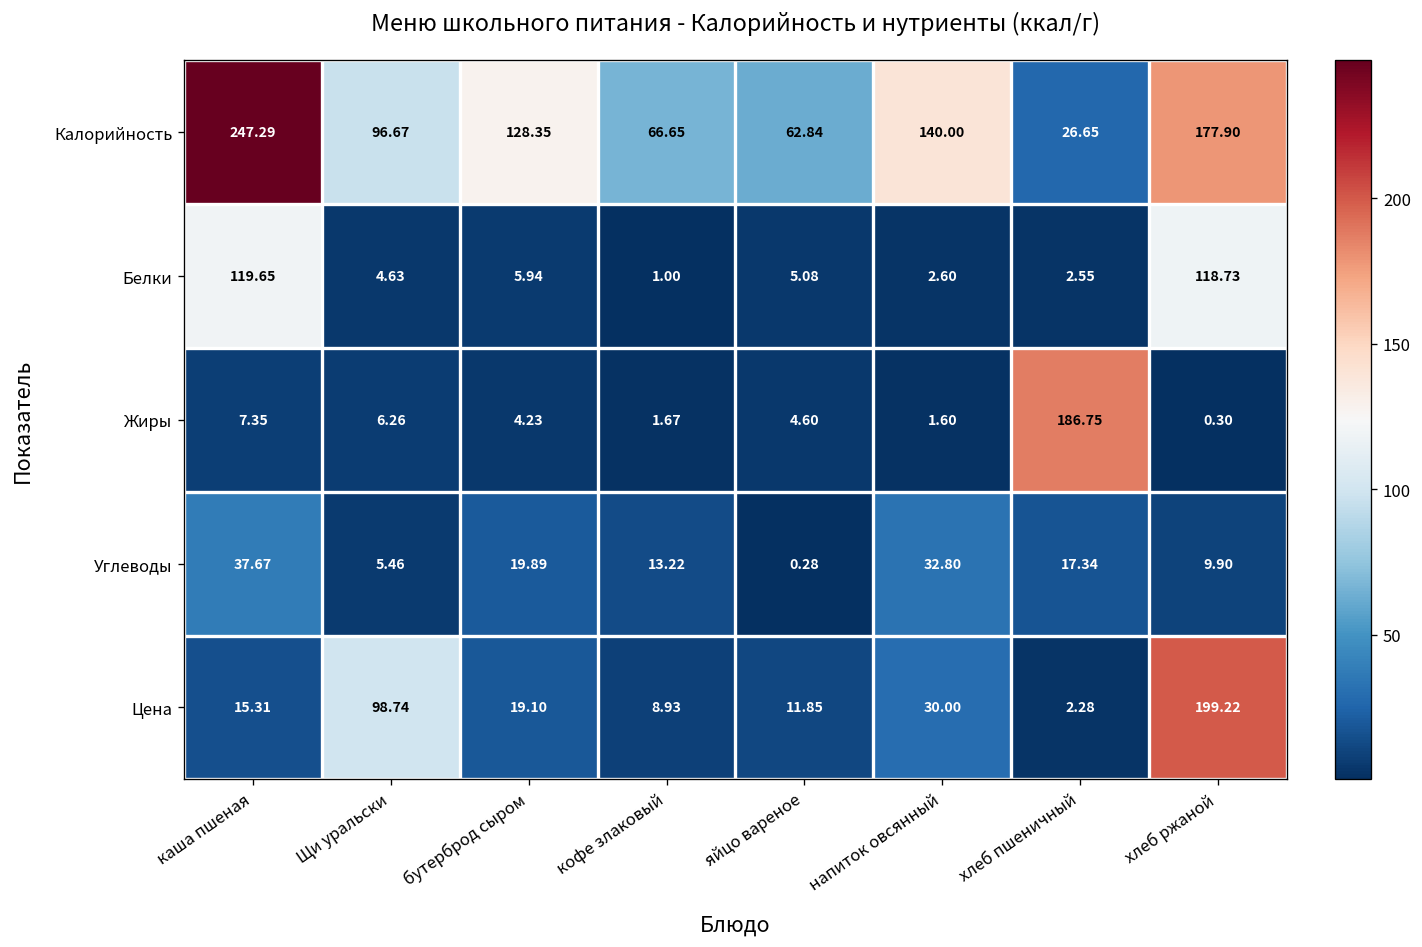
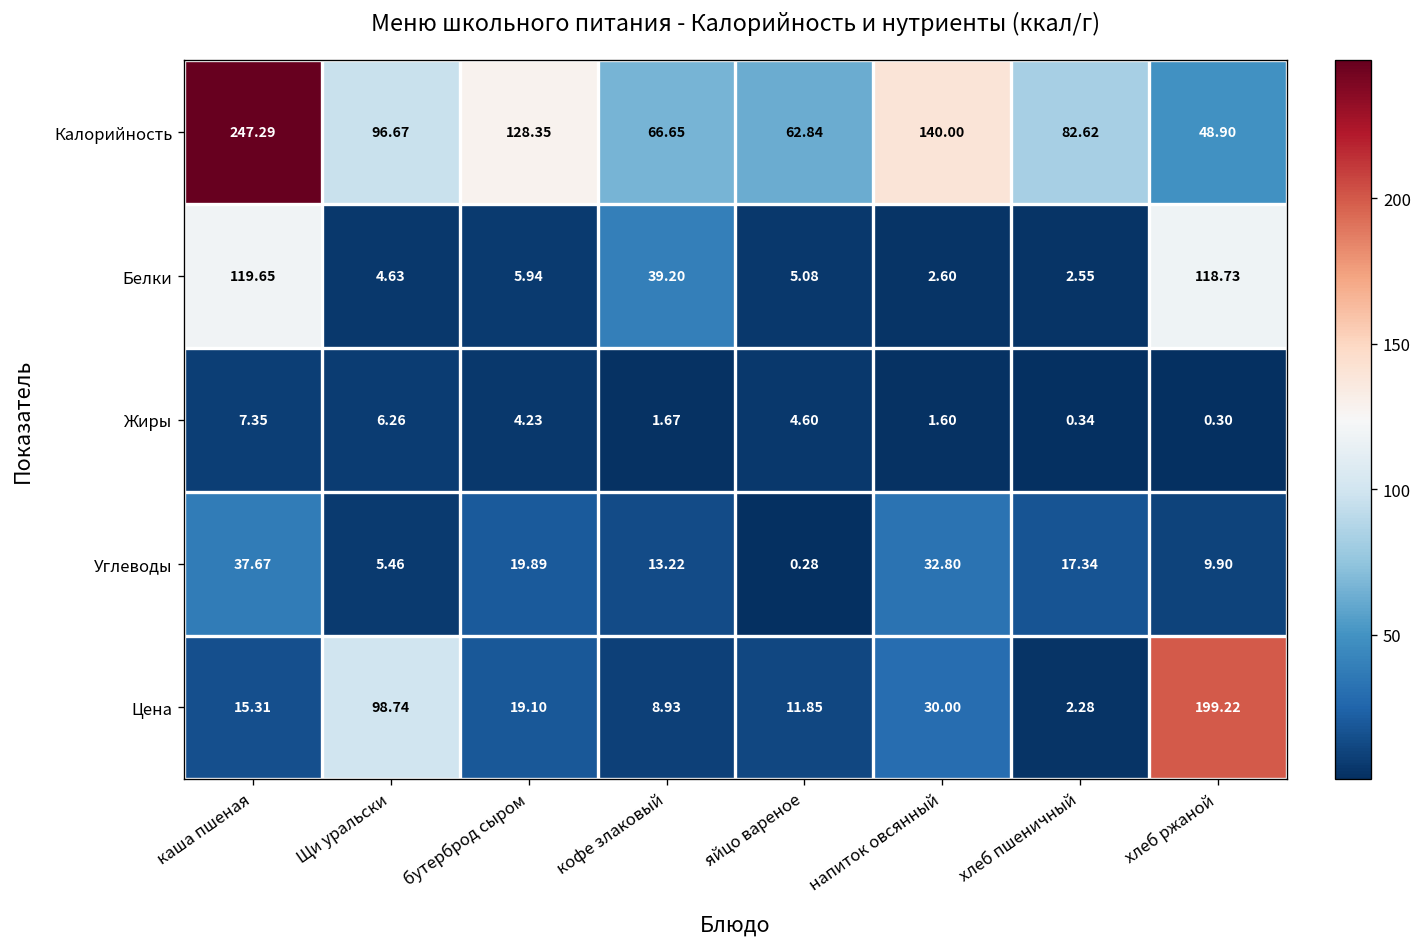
Калорийность, хлеб пшеничный: 26.65 -> 82.62
Калорийность, хлеб ржаной: 177.90 -> 48.90
Белки, кофе злаковый: 1.00 -> 39.20
Жиры, хлеб пшеничный: 186.75 -> 0.34
